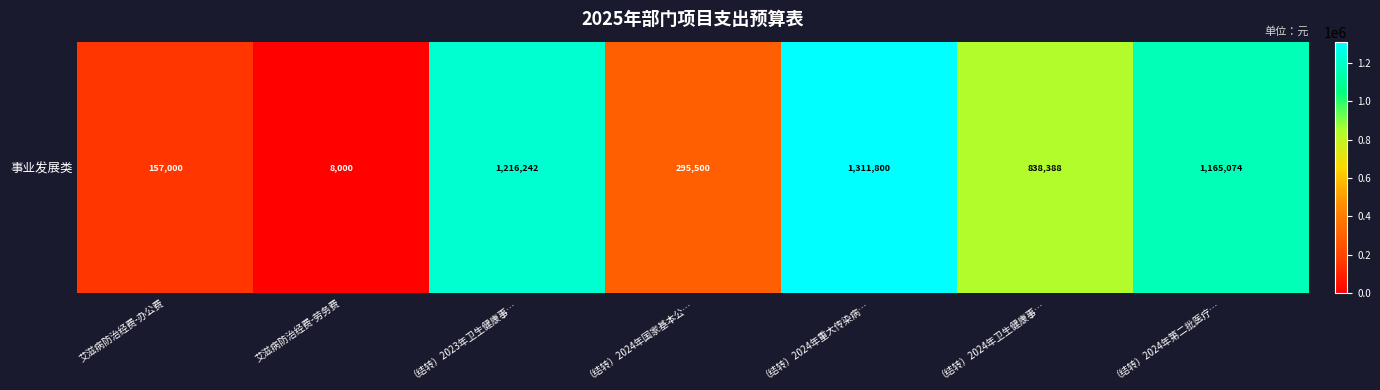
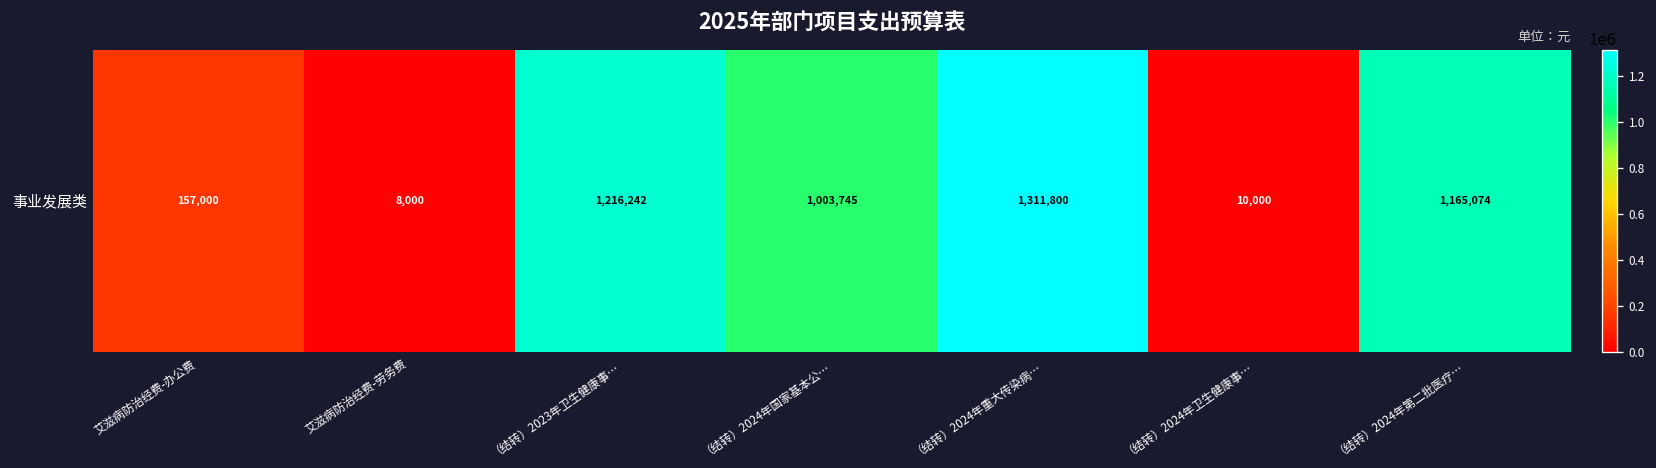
事业发展类, （结转）2024年国家基本公…: 295,500 -> 1,003,745
事业发展类, （结转）2024年卫生健康事…: 838,388 -> 10,000
